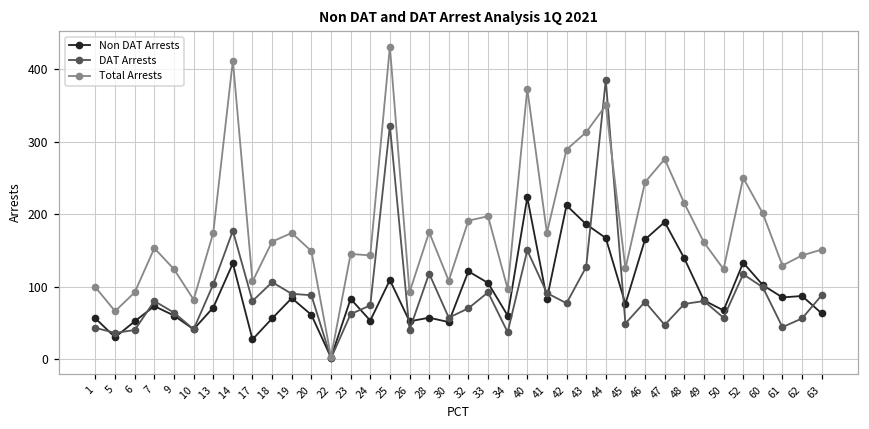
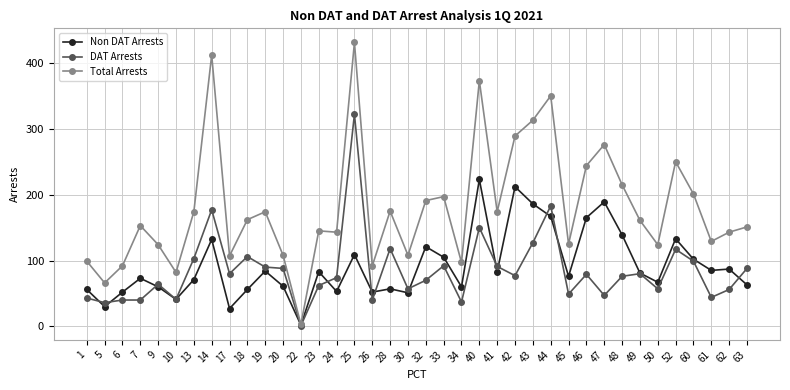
DAT Arrests, 7: 80 -> 40
Total Arrests, 20: 150 -> 110
DAT Arrests, 44: 390 -> 180
